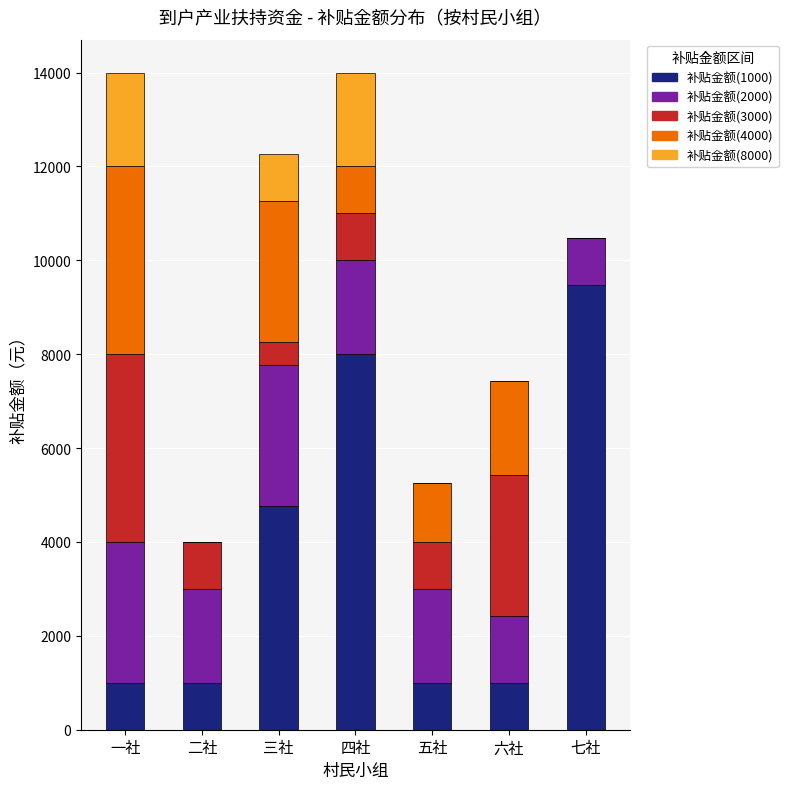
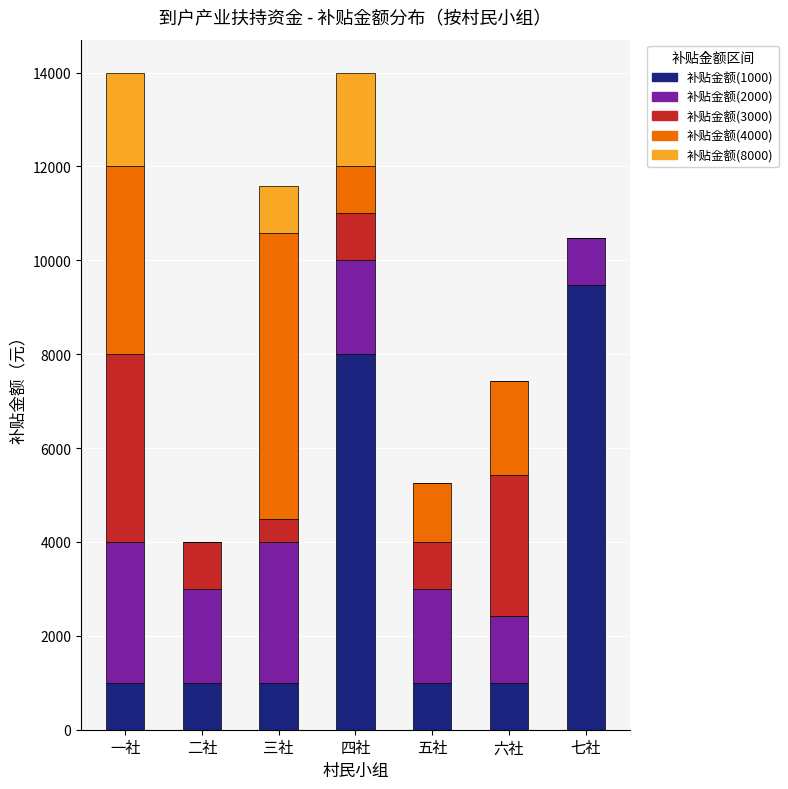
补贴金额(1000), 三社: 4800 -> 1000
补贴金额(4000), 三社: 3000 -> 6100
